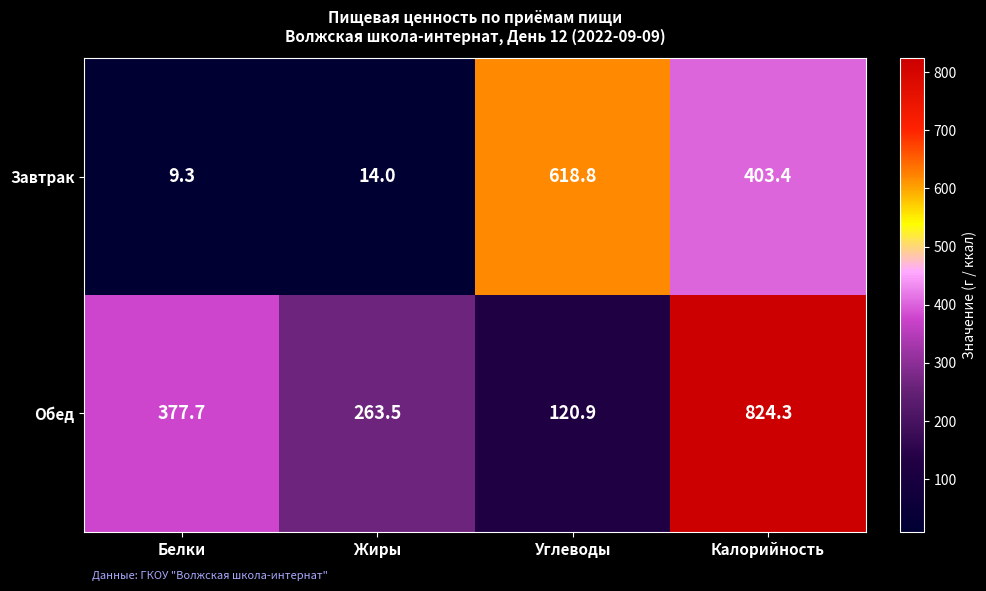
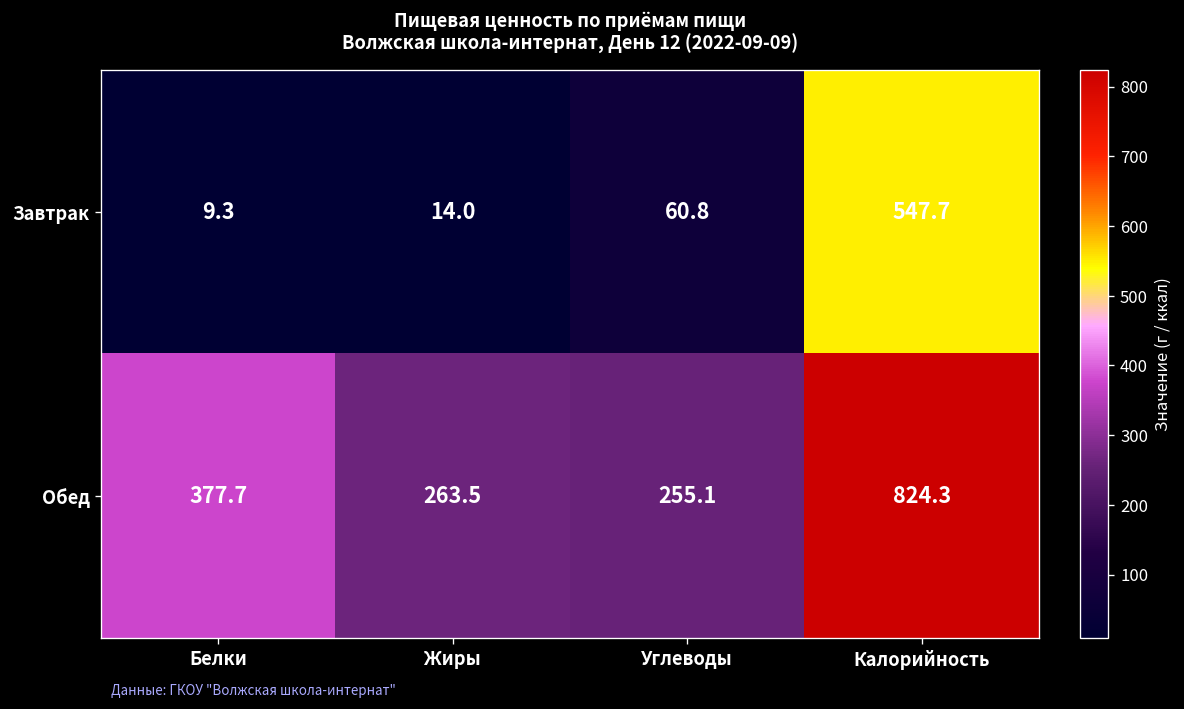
Завтрак, Углеводы: 618.8 -> 60.8
Завтрак, Калорийность: 403.4 -> 547.7
Обед, Углеводы: 120.9 -> 255.1
